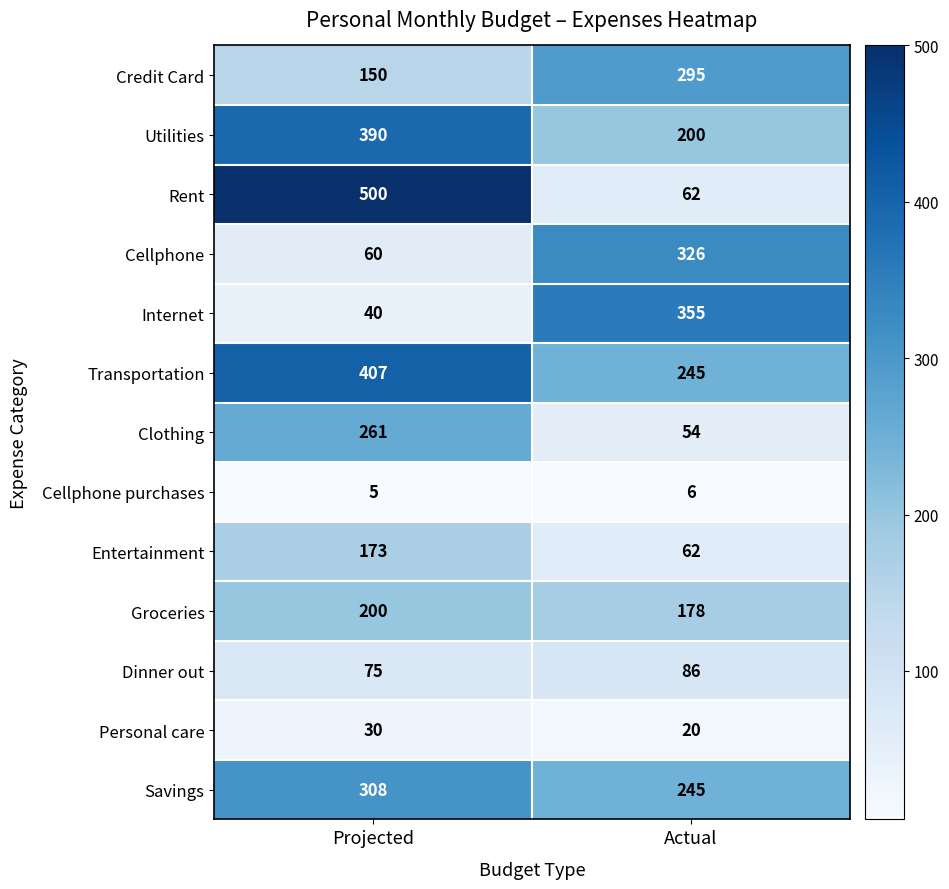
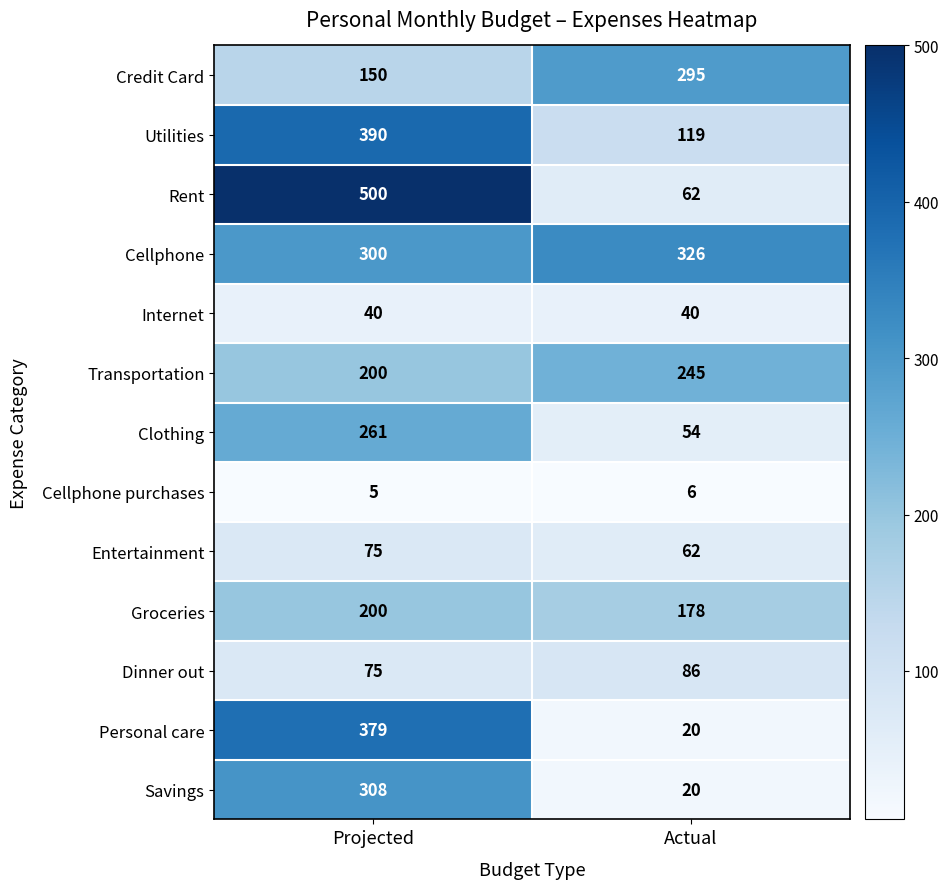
Utilities, Actual: 200 -> 119
Cellphone, Projected: 60 -> 300
Internet, Actual: 355 -> 40
Transportation, Projected: 407 -> 200
Entertainment, Projected: 173 -> 75
Personal care, Projected: 30 -> 379
Savings, Actual: 245 -> 20
